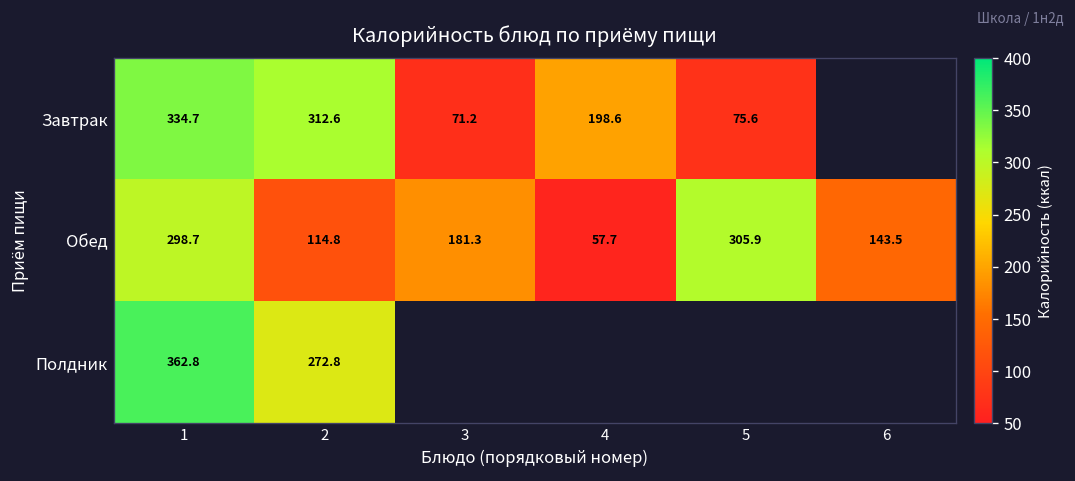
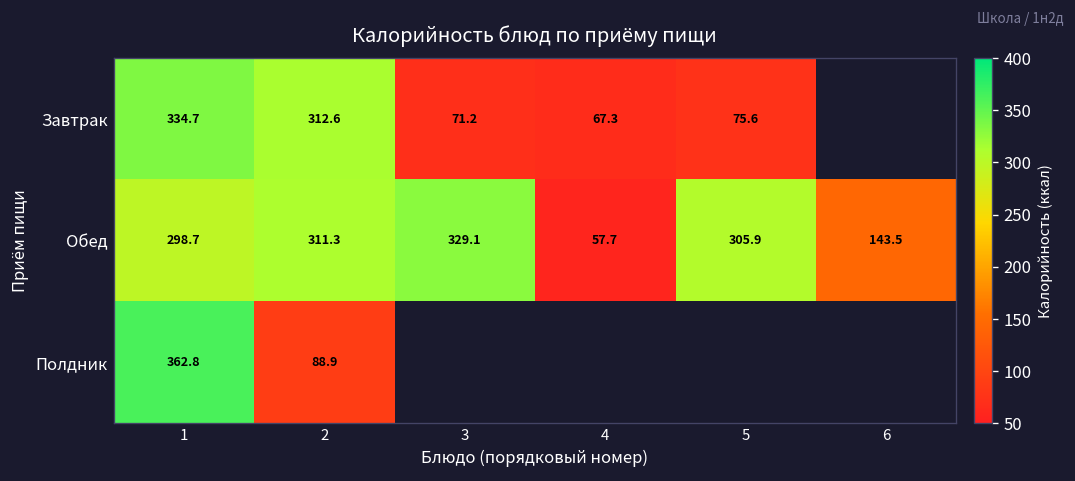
Завтрак, 4: 198.6 -> 67.3
Обед, 2: 114.8 -> 311.3
Обед, 3: 181.3 -> 329.1
Полдник, 2: 272.8 -> 88.9
